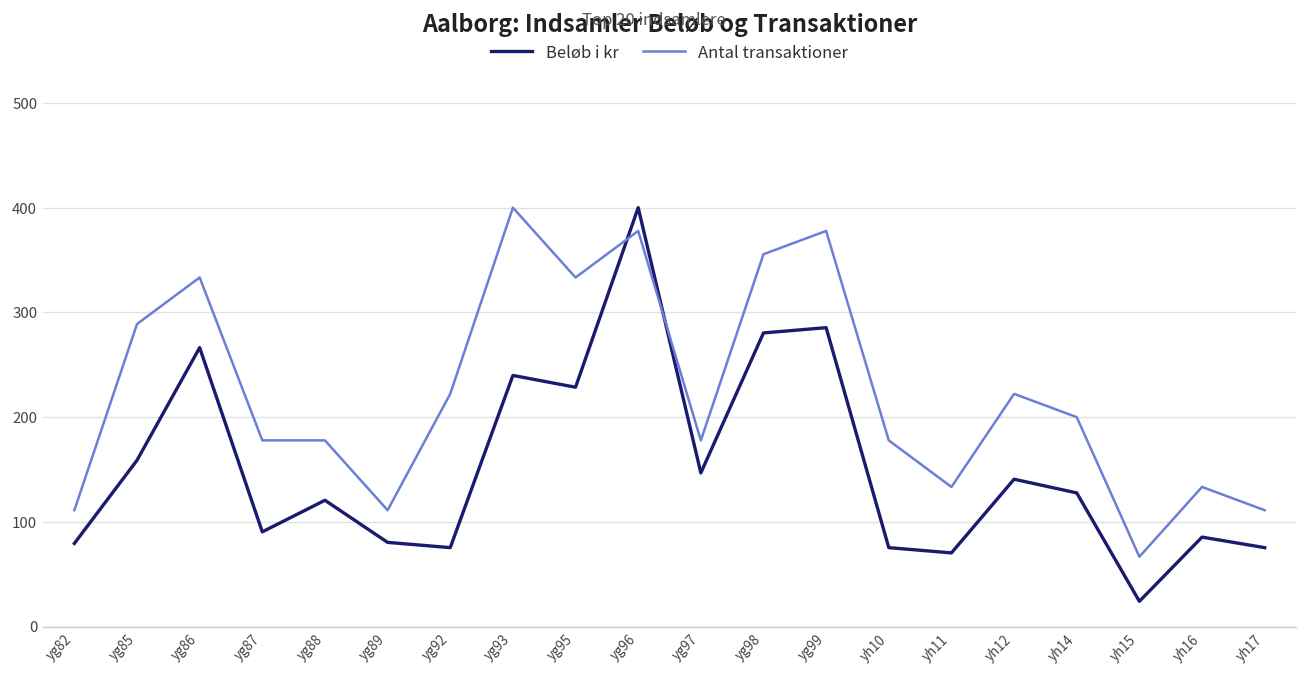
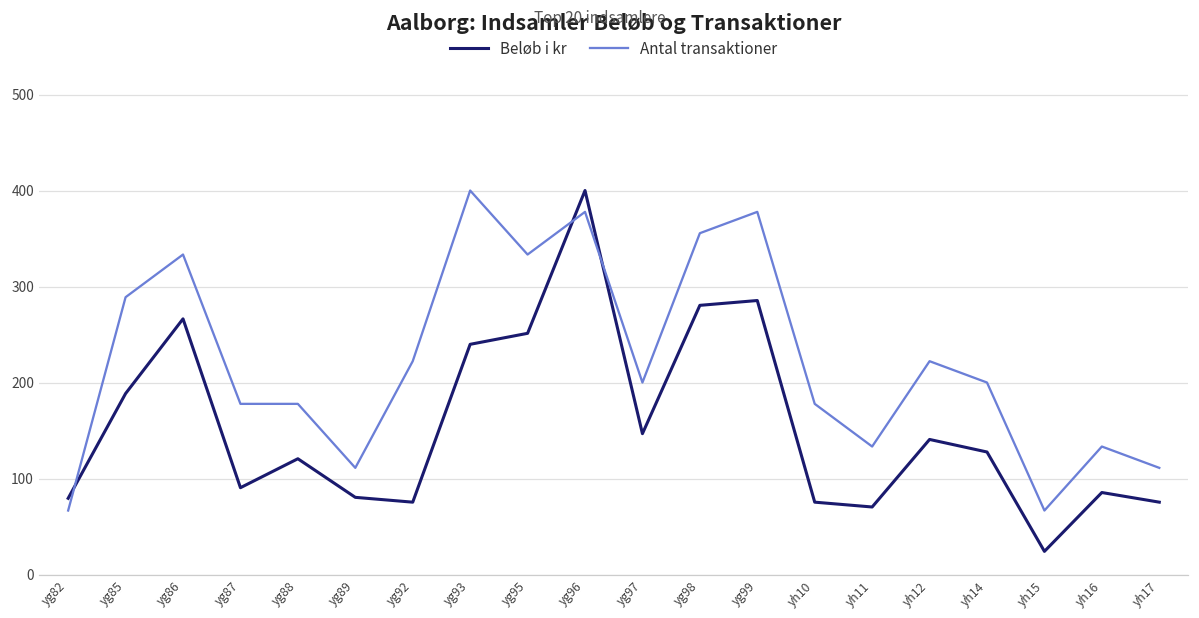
Antal transaktioner, yg82: 110 -> 70
Beløb i kr, yg85: 160 -> 190
Beløb i kr, yg95: 230 -> 250
Antal transaktioner, yg97: 180 -> 200
